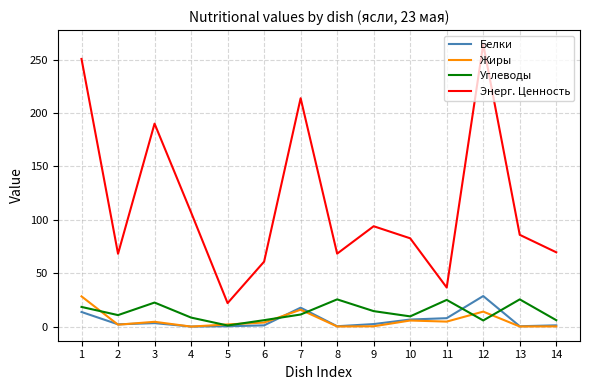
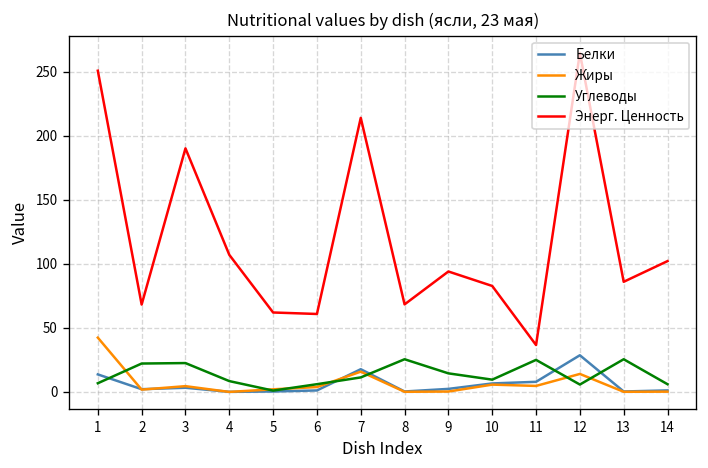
Жиры, 1: 28 -> 42
Углеводы, 1: 18 -> 7
Углеводы, 2: 11 -> 22
Энерг. Ценность, 5: 22 -> 62
Энерг. Ценность, 14: 70 -> 102
